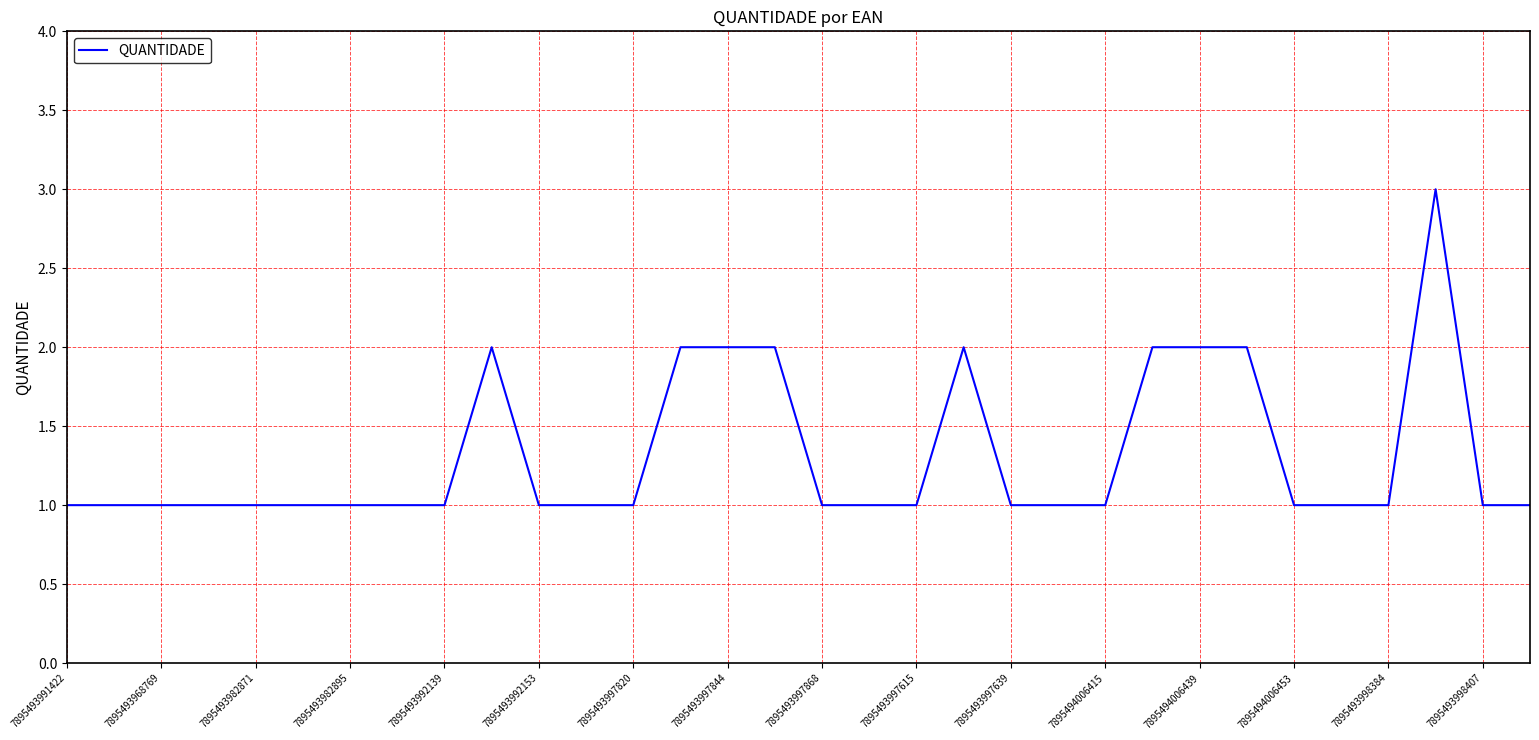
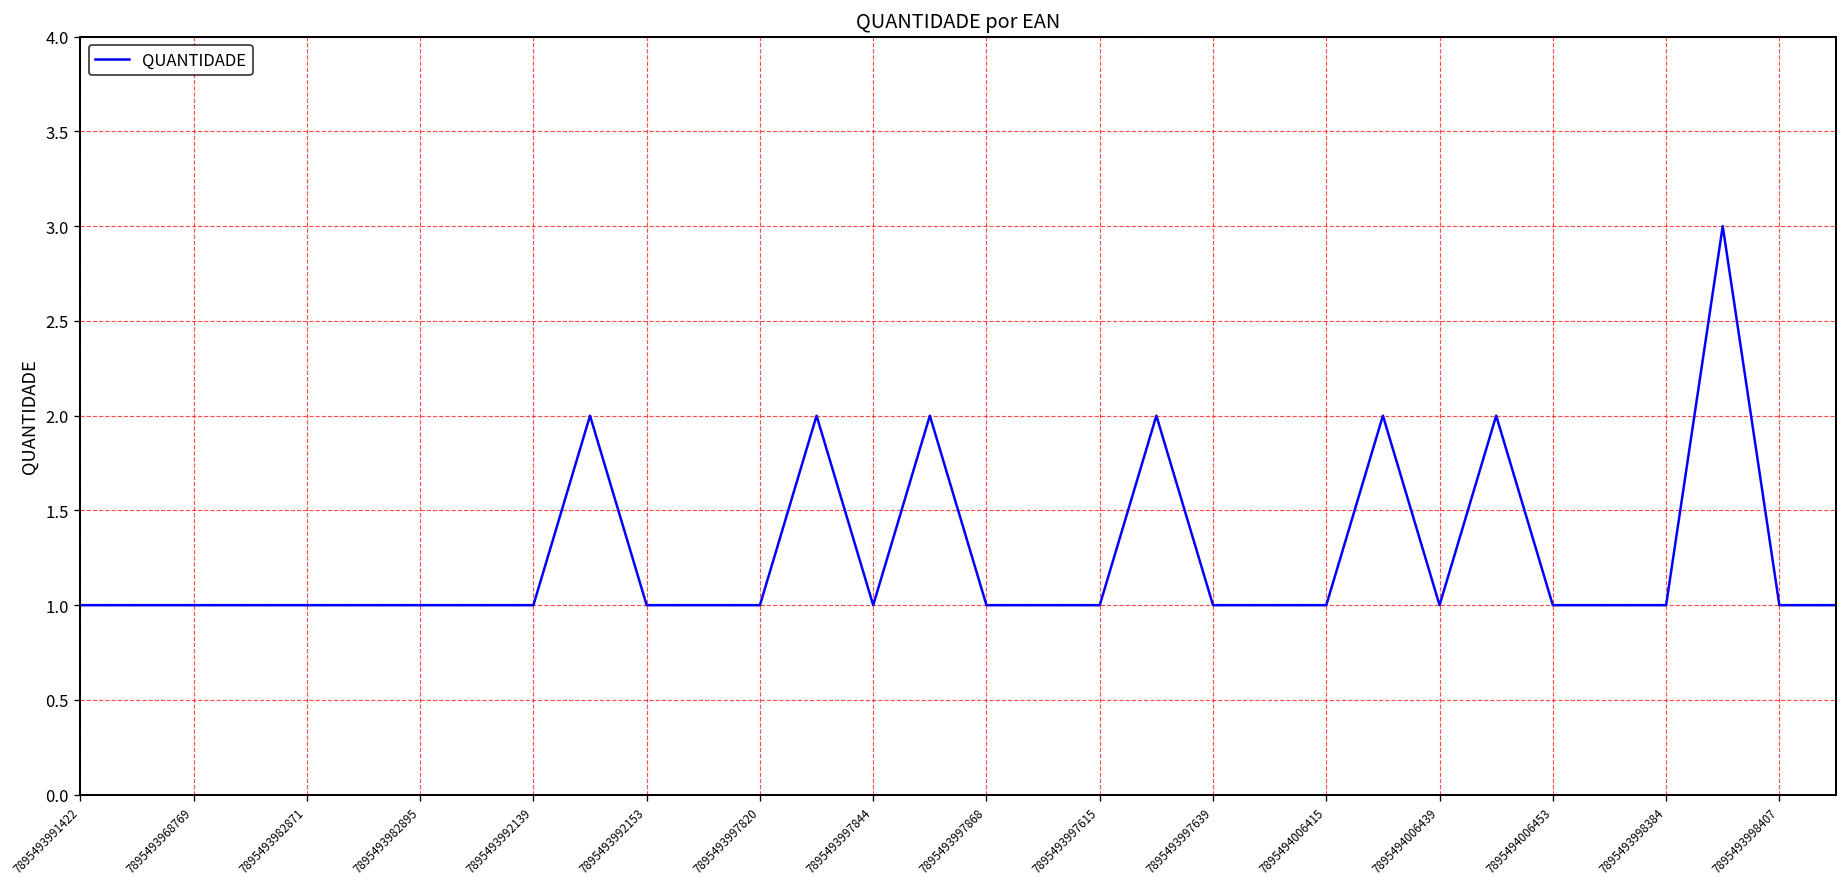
7895493997844: 2 -> 1
7895494006439: 2 -> 1
